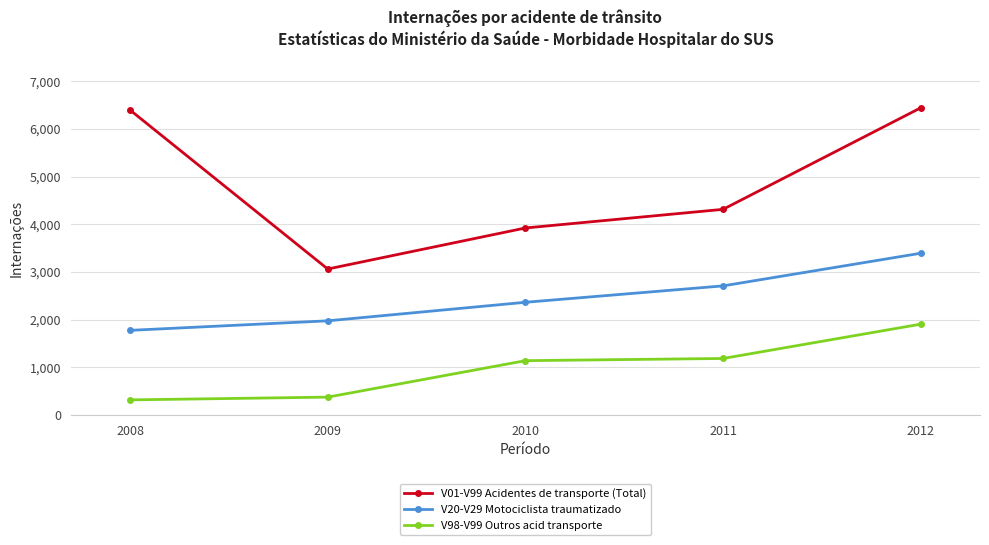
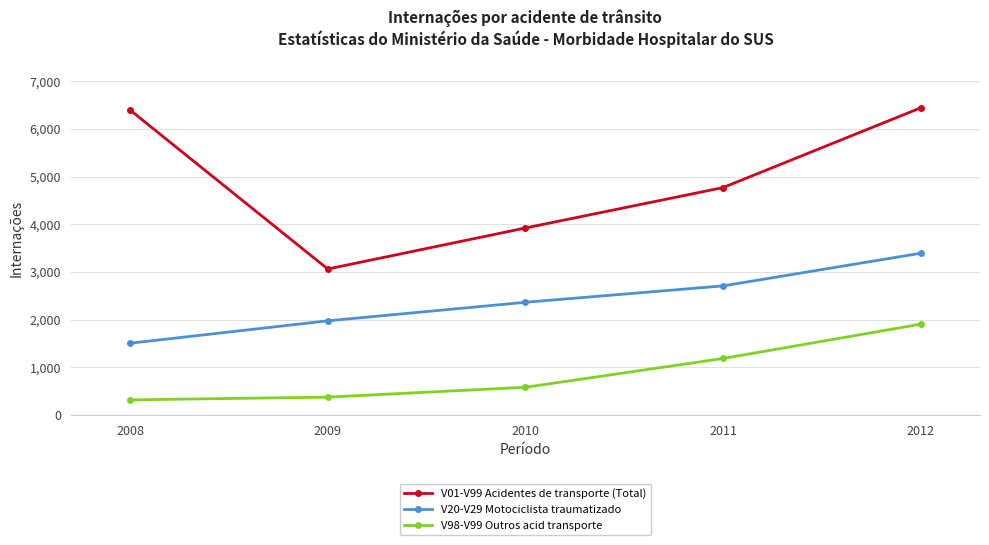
V20-V29 Motociclista traumatizado, 2008: 1,800 -> 1,500
V98-V99 Outros acid transporte, 2010: 1,100 -> 600
V01-V99 Acidentes de transporte (Total), 2011: 4,300 -> 4,800
